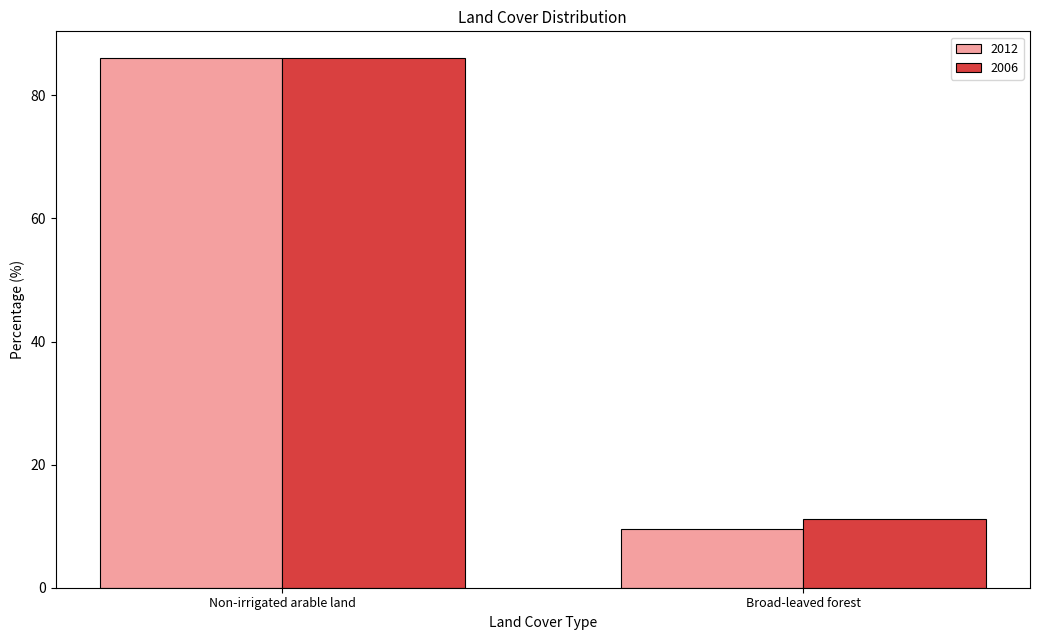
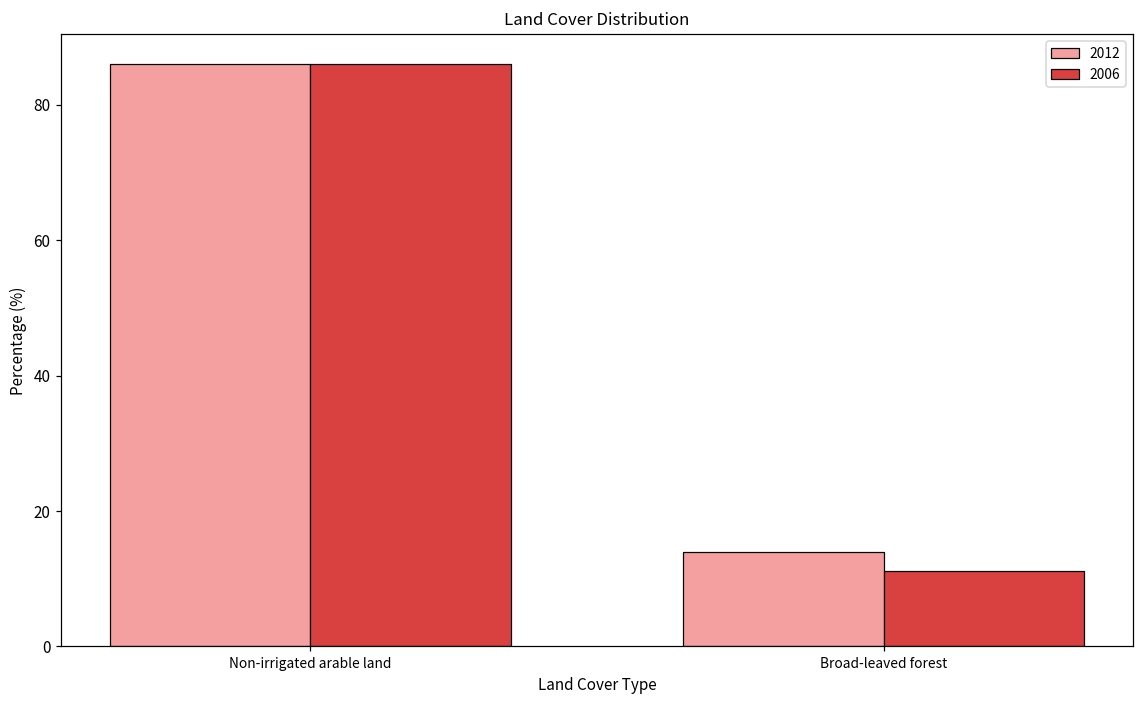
2012, Broad-leaved forest: 10 -> 14
